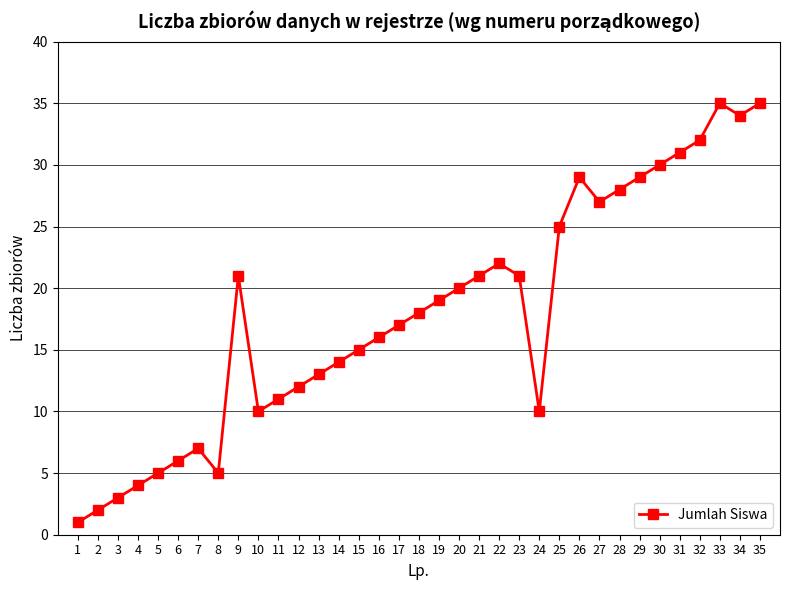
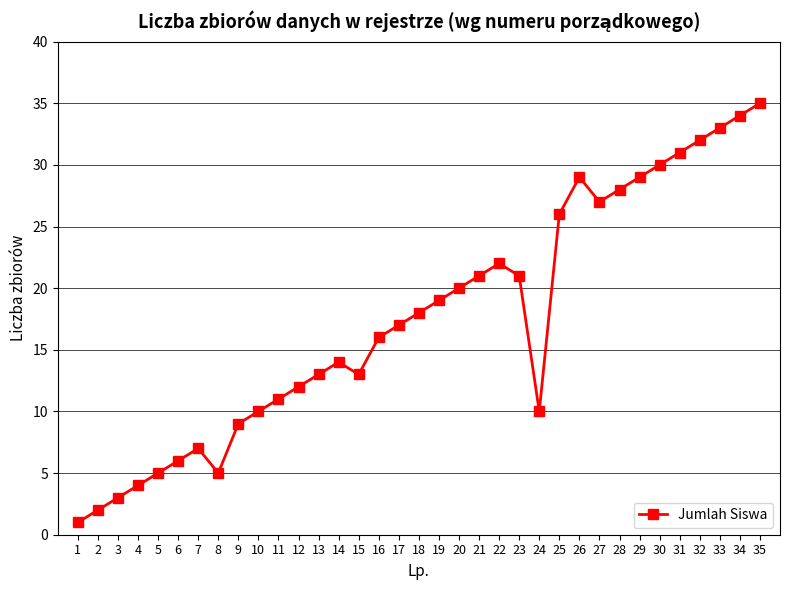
9: 21 -> 9
15: 15 -> 13
25: 25 -> 26
33: 35 -> 33
